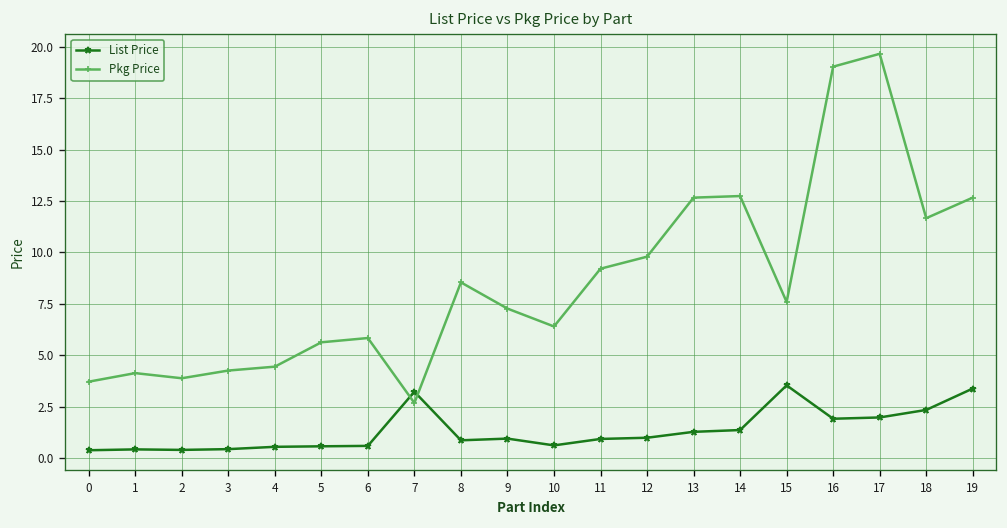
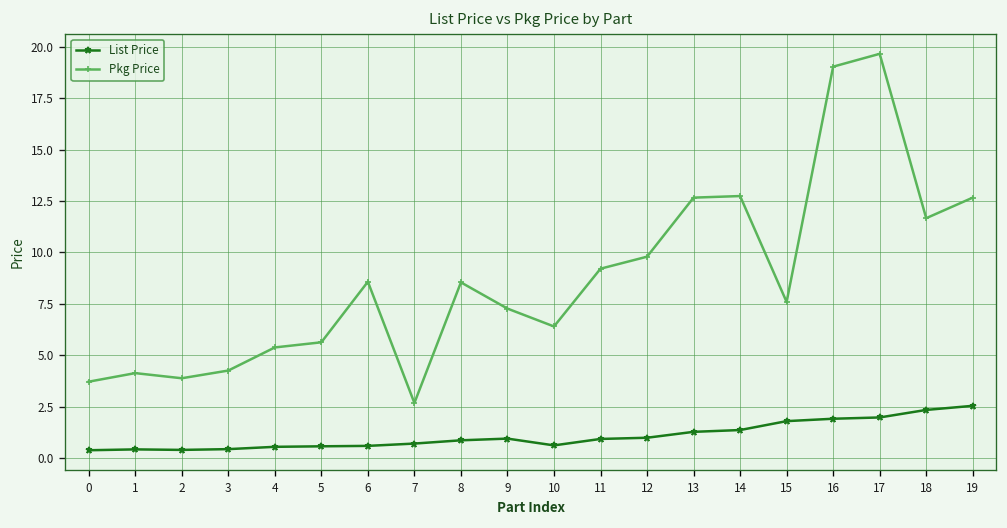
Pkg Price, 4: 4.4 -> 5.4
Pkg Price, 6: 5.8 -> 8.6
List Price, 7: 3.2 -> 0.7
List Price, 15: 3.5 -> 1.8
List Price, 19: 3.4 -> 2.5
